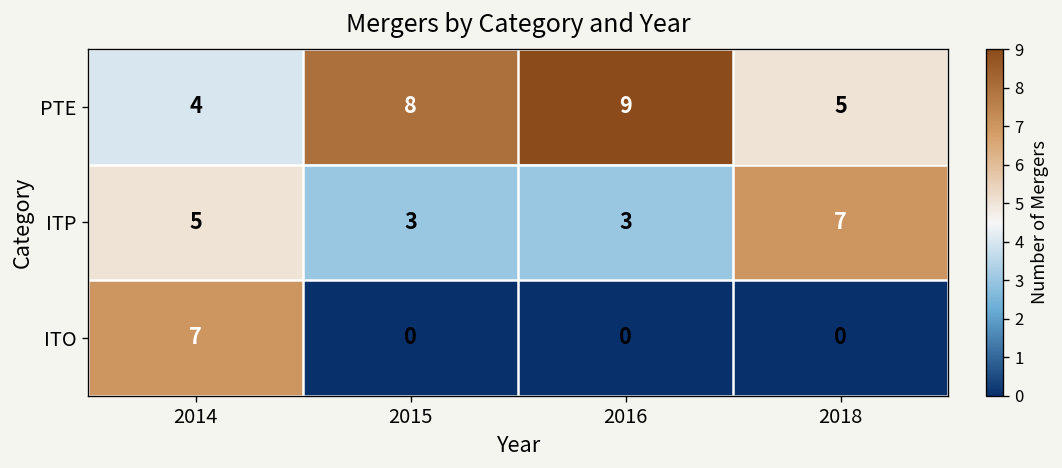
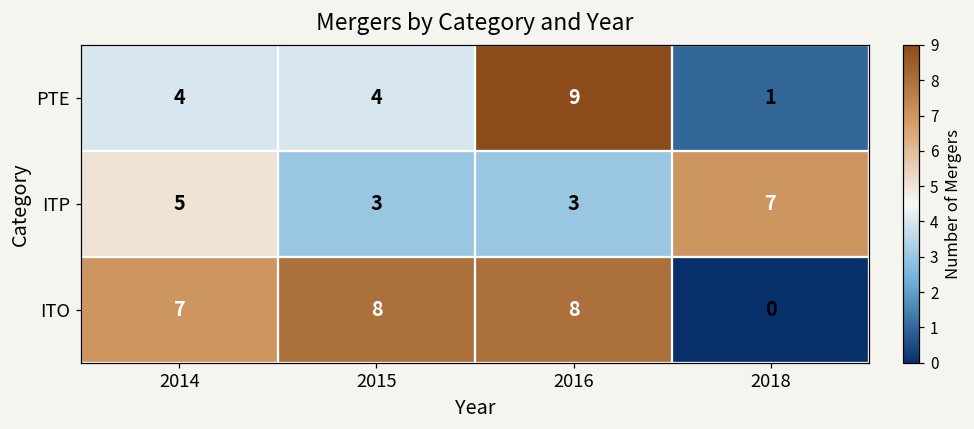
PTE, 2015: 8 -> 4
PTE, 2018: 5 -> 1
ITO, 2015: 0 -> 8
ITO, 2016: 0 -> 8
